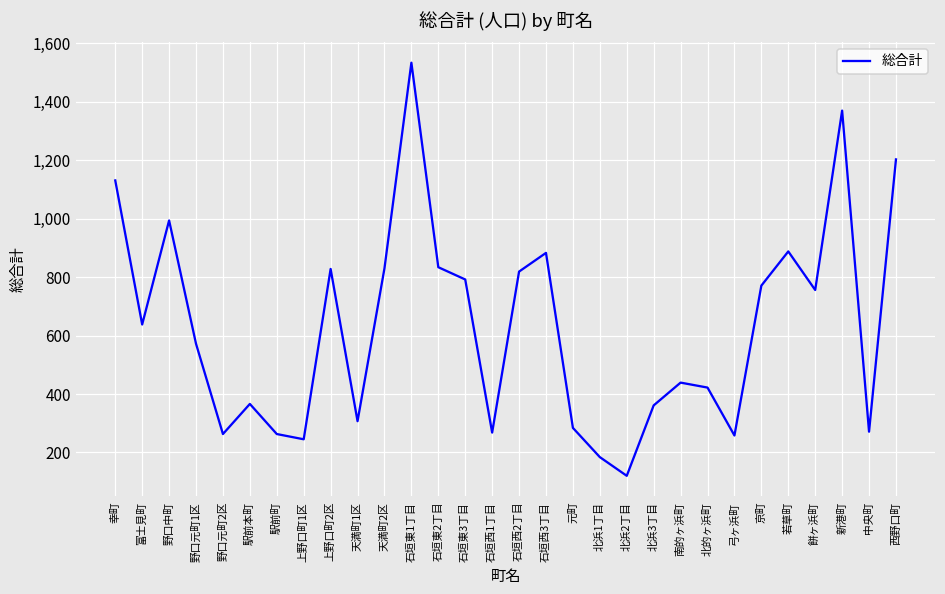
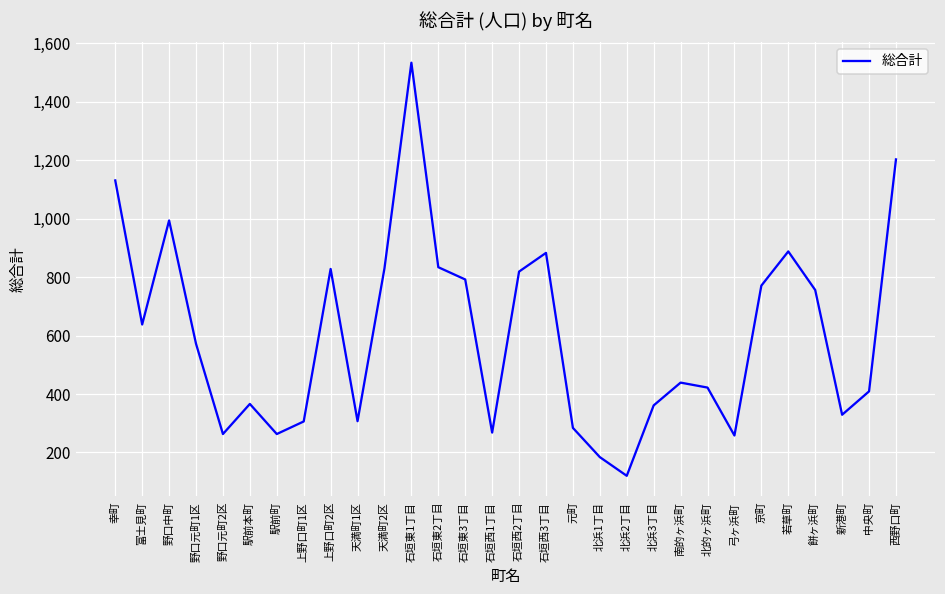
上野口町1区: 250 -> 310
新港町: 1,370 -> 330
中央町: 270 -> 410
